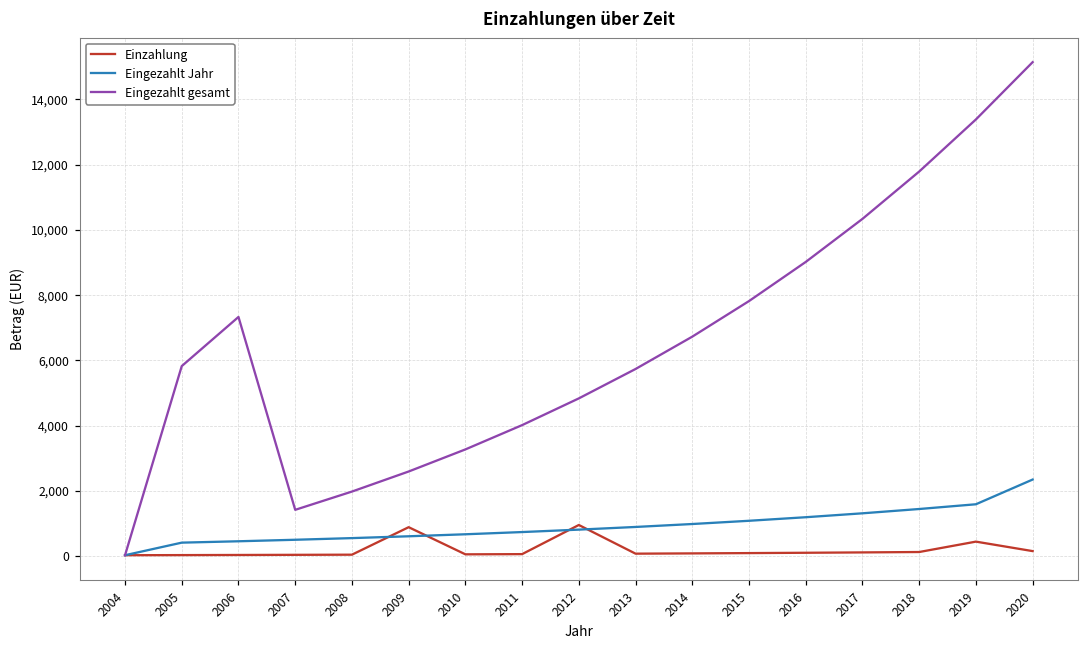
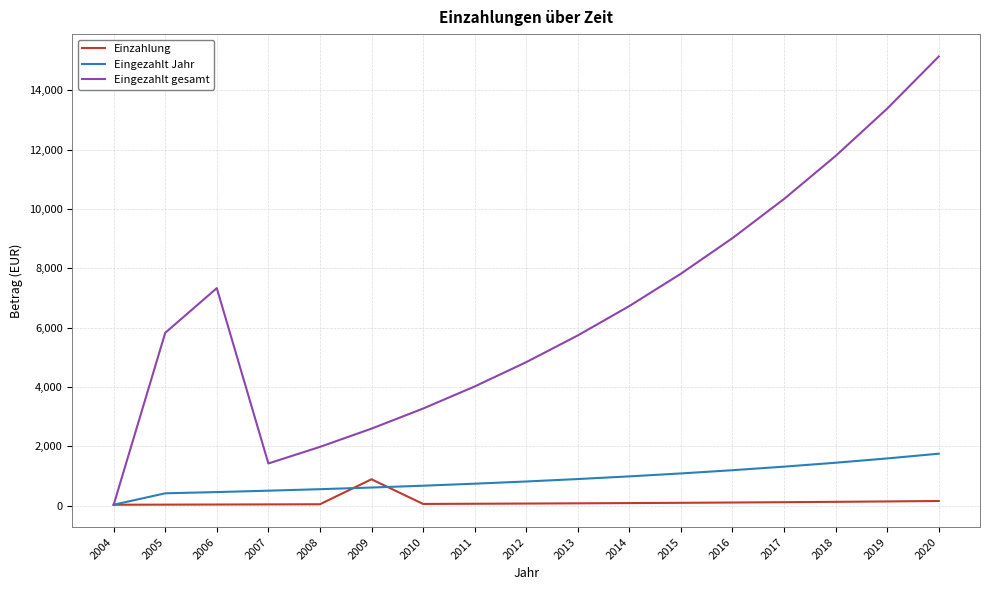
Einzahlung, 2012: 1,000 -> 100
Einzahlung, 2019: 500 -> 100
Eingezahlt Jahr, 2020: 2,400 -> 1,800
